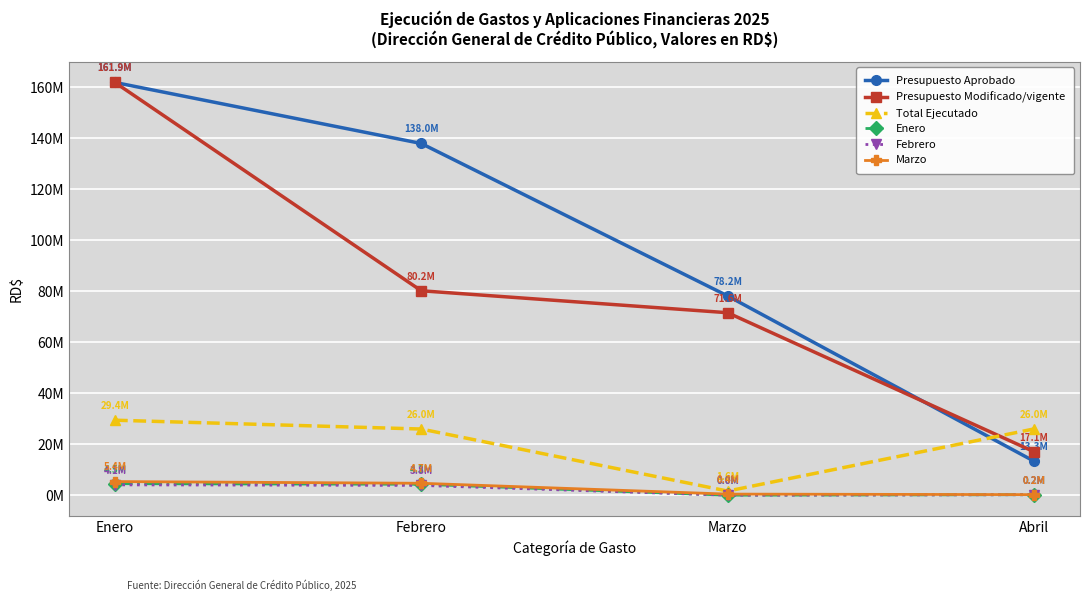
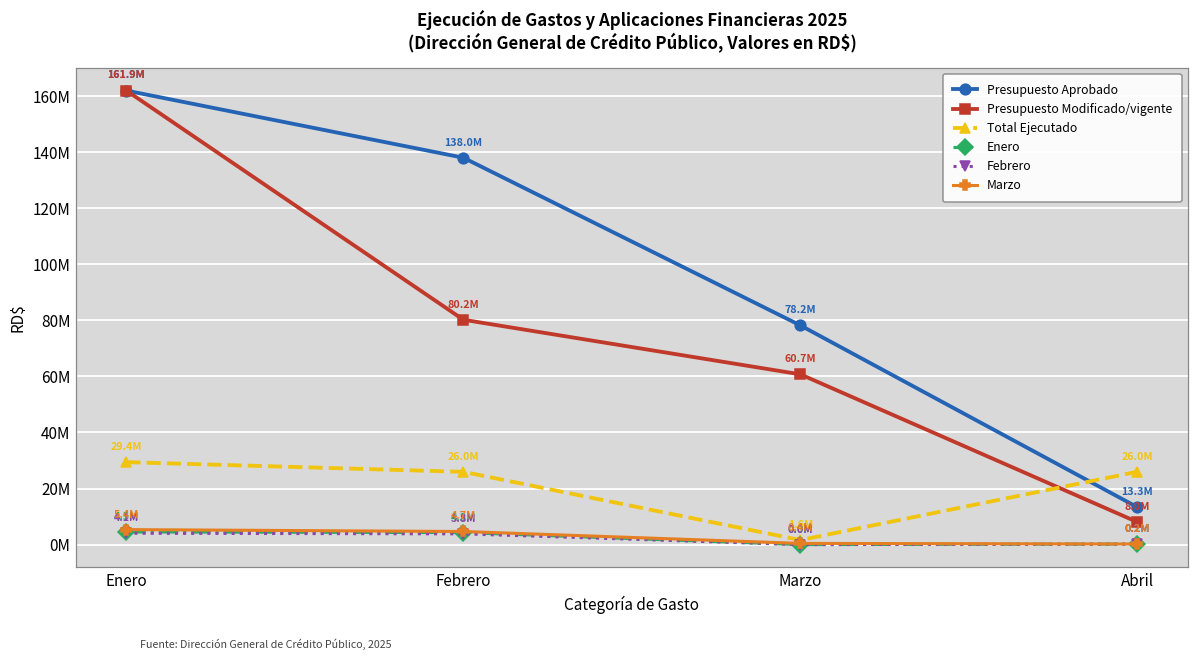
Presupuesto Modificado/vigente, Marzo: 71.6M -> 60.7M
Presupuesto Modificado/vigente, Abril: 17.1M -> 8.0M
